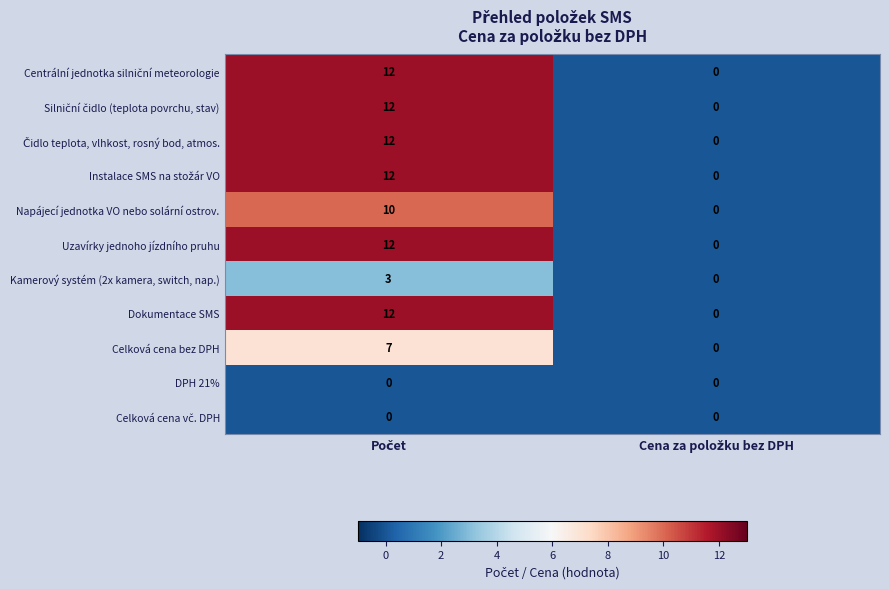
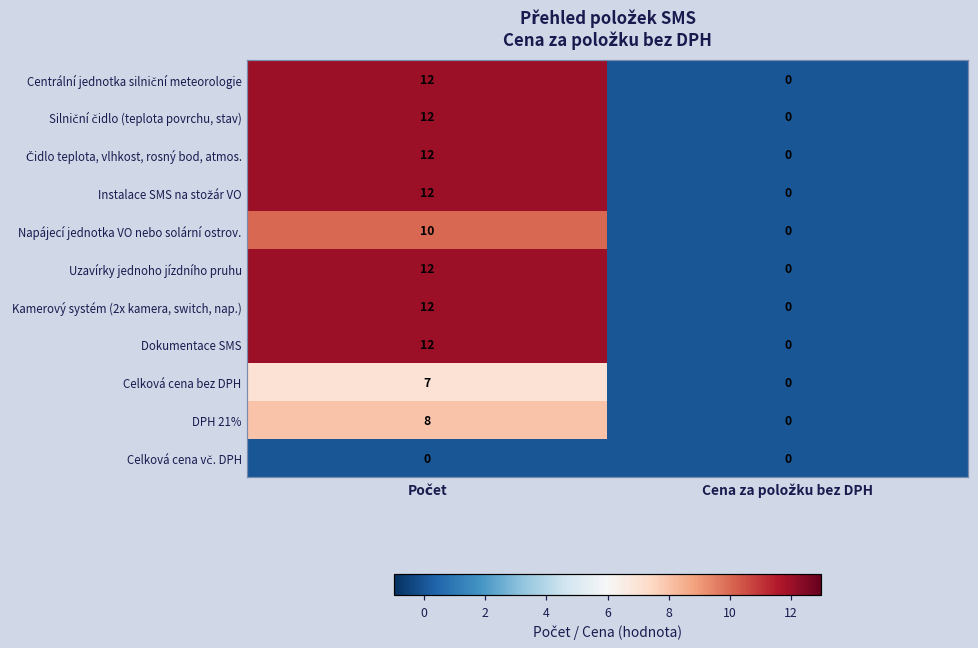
Kamerový systém (2x kamera, switch, nap.), Počet: 3 -> 12
DPH 21%, Počet: 0 -> 8
